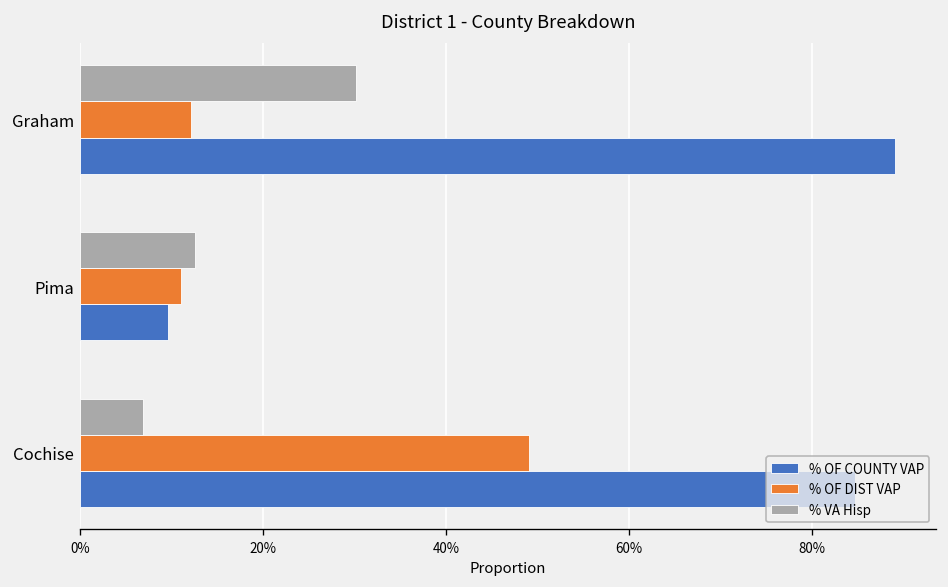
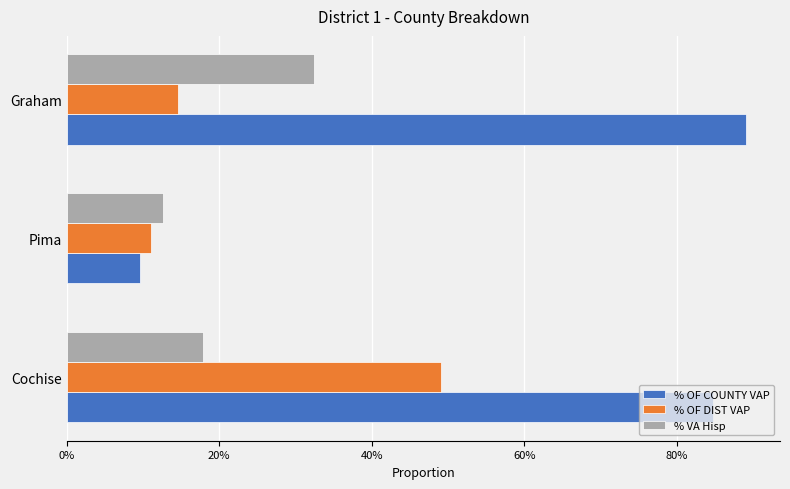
% VA Hisp, Graham: 30% -> 32%
% OF DIST VAP, Graham: 12% -> 15%
% VA Hisp, Cochise: 7% -> 18%
